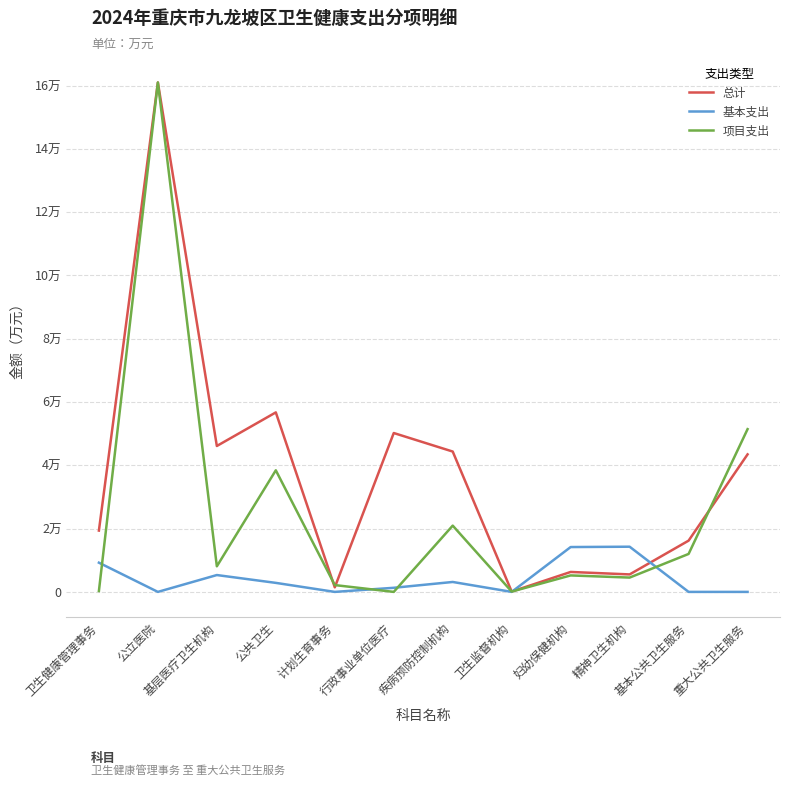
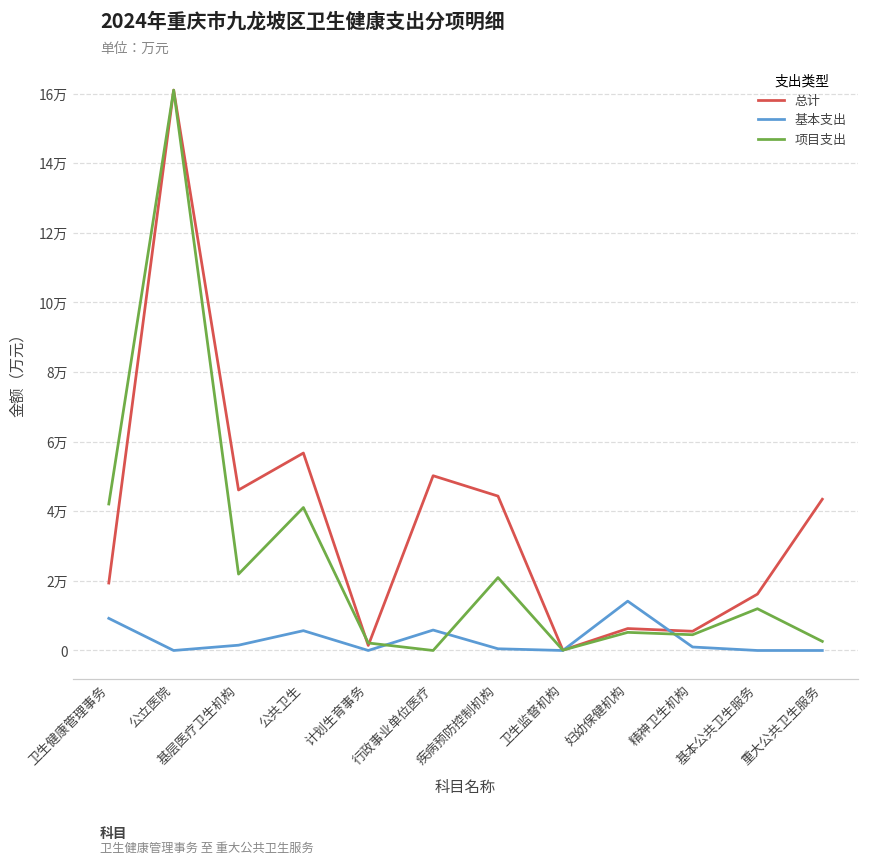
项目支出, 卫生健康管理事务: 0.0万 -> 4.2万
基本支出, 基层医疗卫生机构: 0.5万 -> 0.2万
项目支出, 基层医疗卫生机构: 0.8万 -> 2.2万
基本支出, 公共卫生: 0.3万 -> 0.6万
项目支出, 公共卫生: 3.8万 -> 4.1万
基本支出, 行政事业单位医疗: 0.1万 -> 0.6万
基本支出, 疾病预防控制机构: 0.3万 -> 0.0万
基本支出, 精神卫生机构: 1.4万 -> 0.1万
项目支出, 重大公共卫生服务: 5.1万 -> 0.3万
